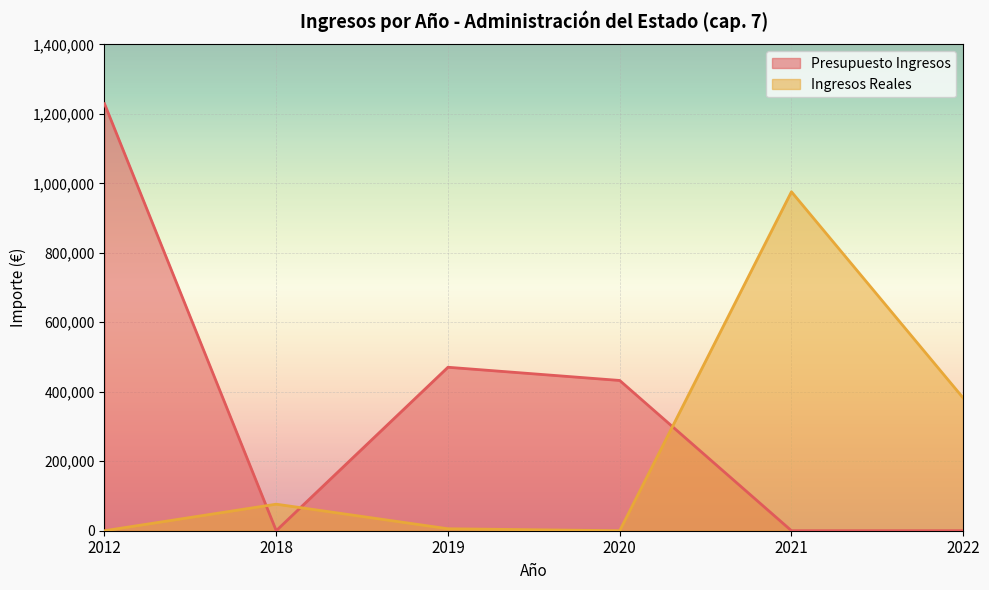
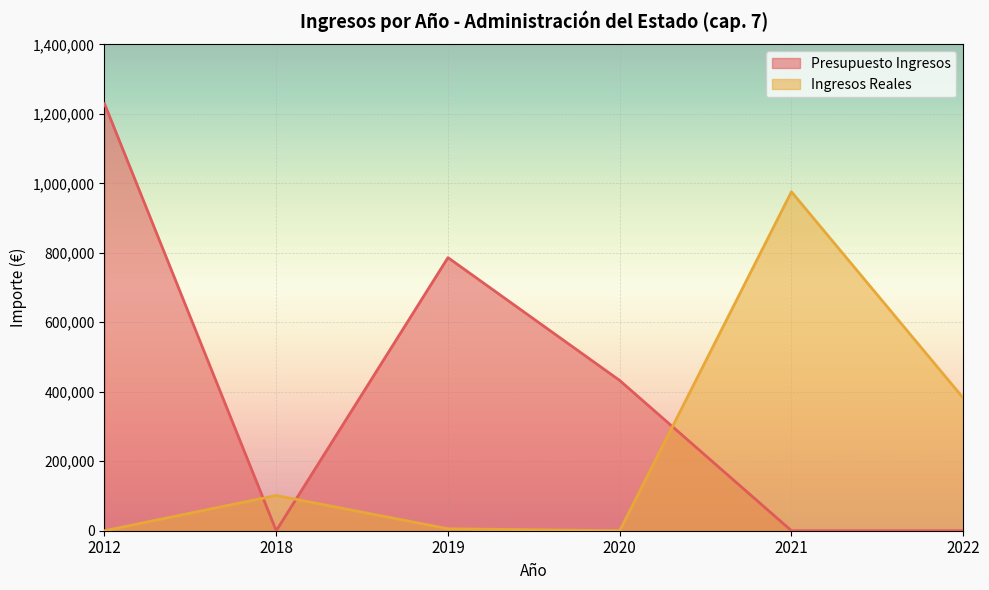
Ingresos Reales, 2018: 80,000 -> 100,000
Presupuesto Ingresos, 2019: 470,000 -> 790,000
